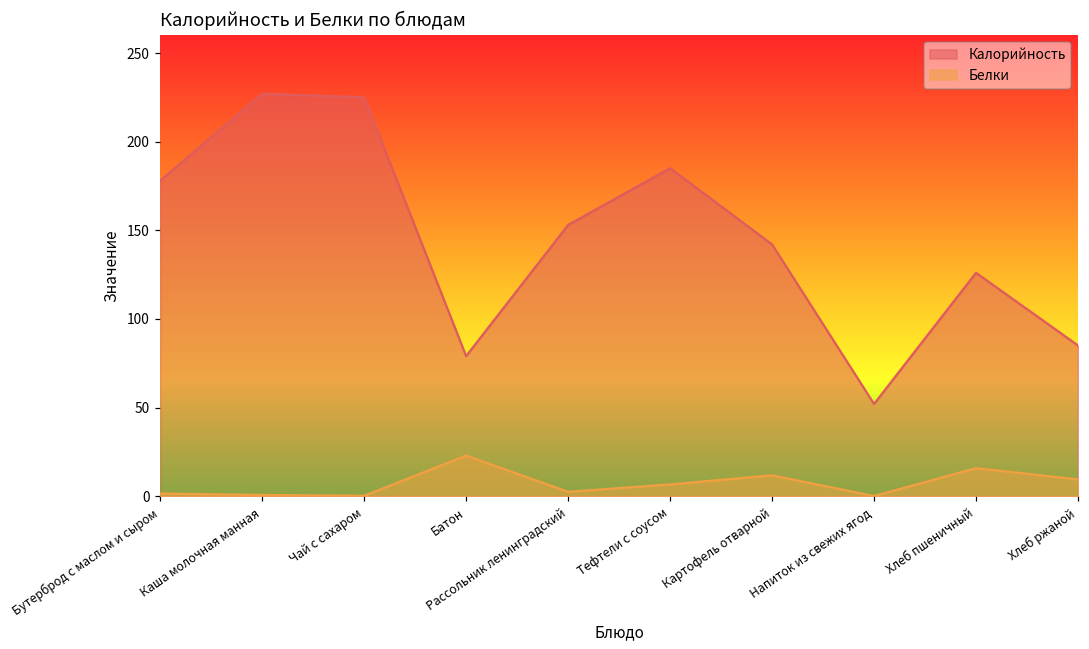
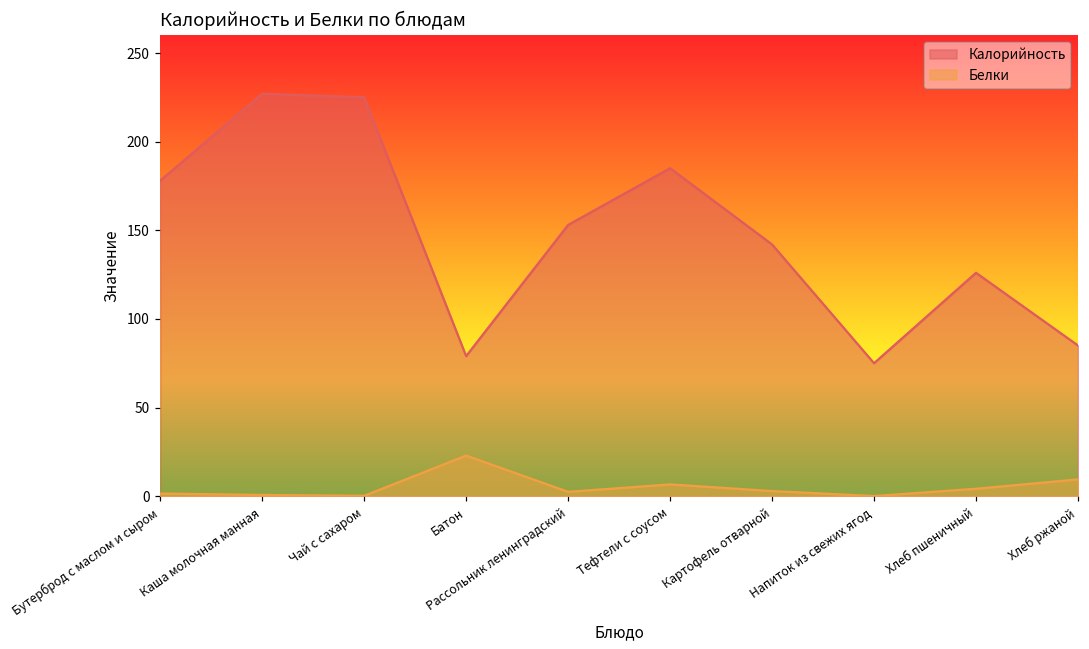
Белки, Картофель отварной: 12 -> 3
Калорийность, Напиток из свежих ягод: 52 -> 75
Белки, Хлеб пшеничный: 16 -> 4
